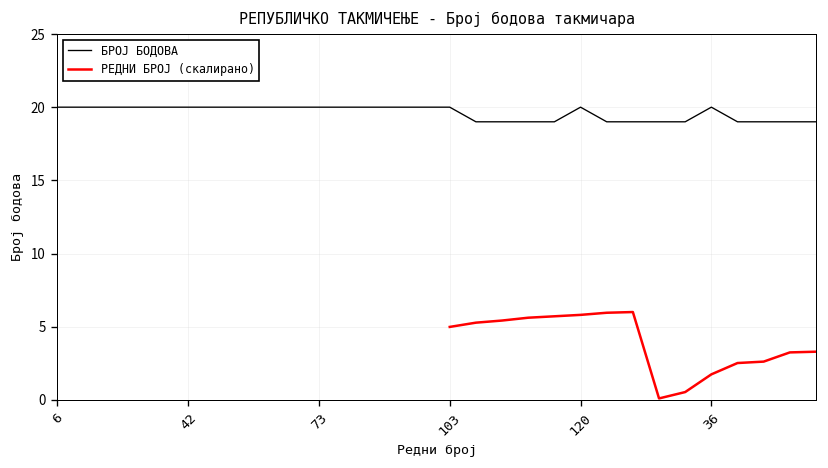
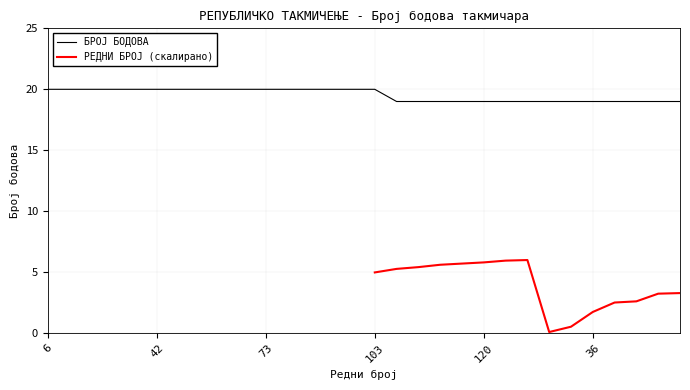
БРОЈ БОДОВА, 120: 20 -> 19
БРОЈ БОДОВА, 36: 20 -> 19
